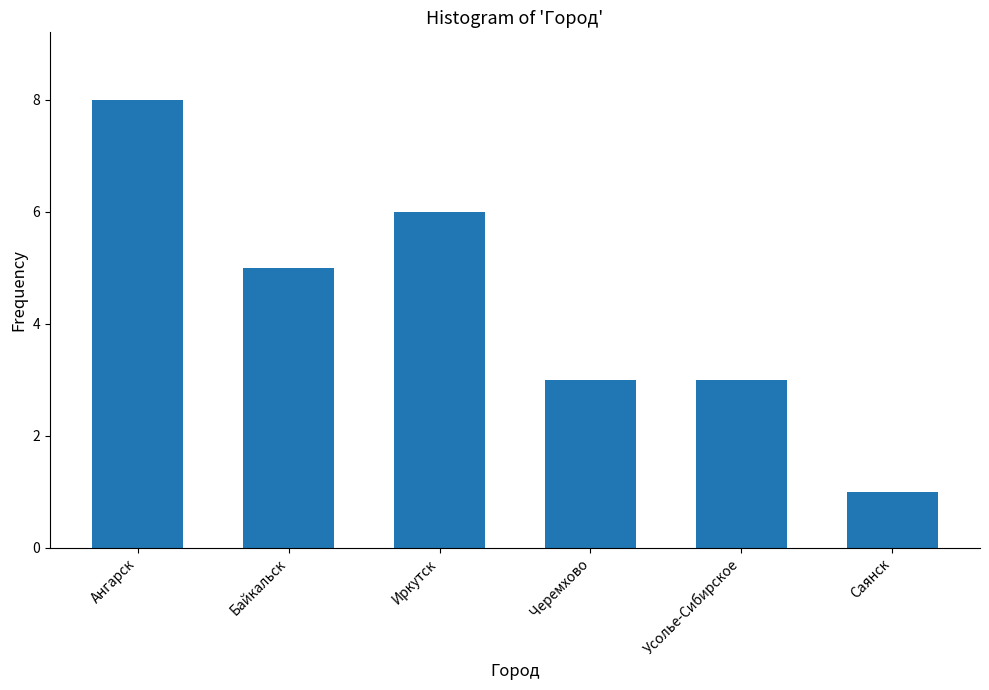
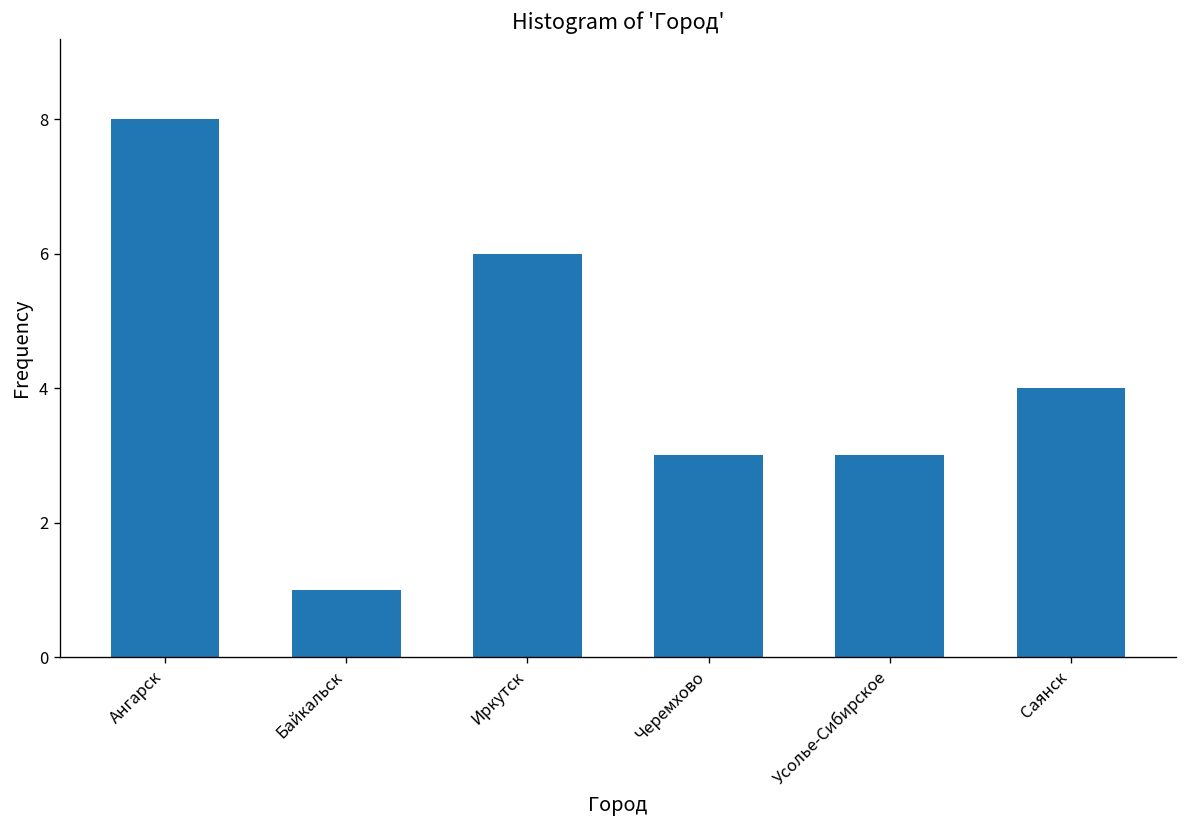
Байкальск: 5 -> 1
Саянск: 1 -> 4
